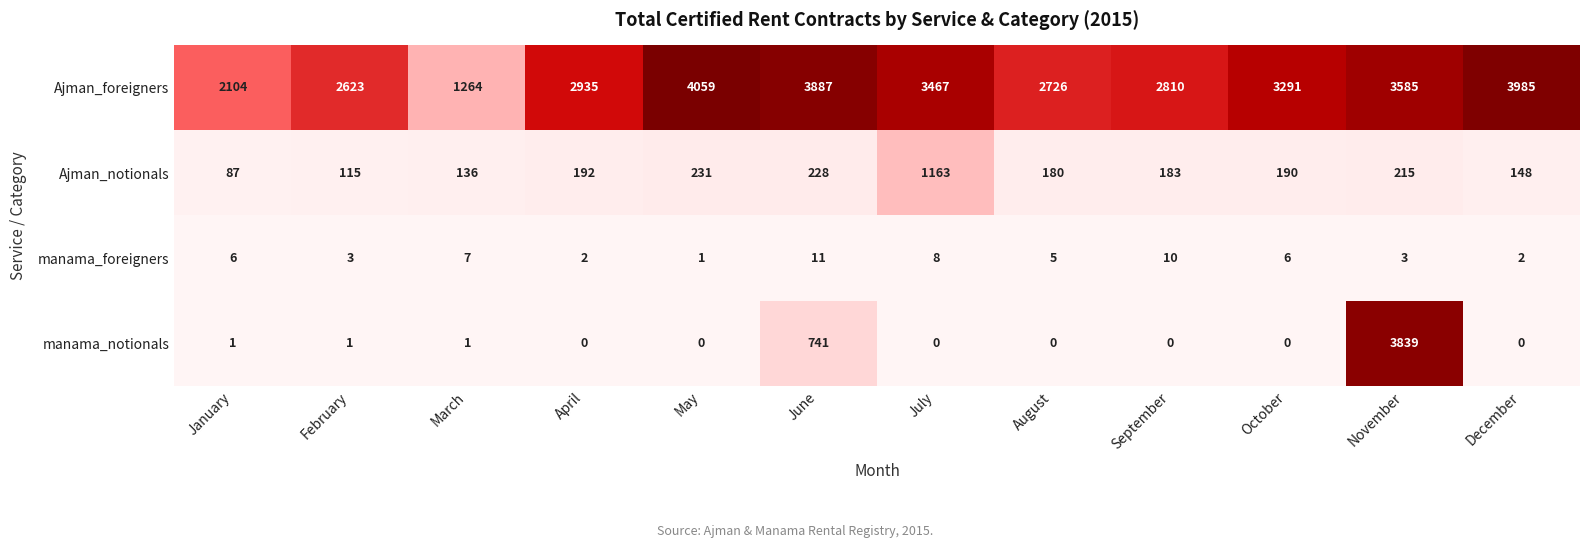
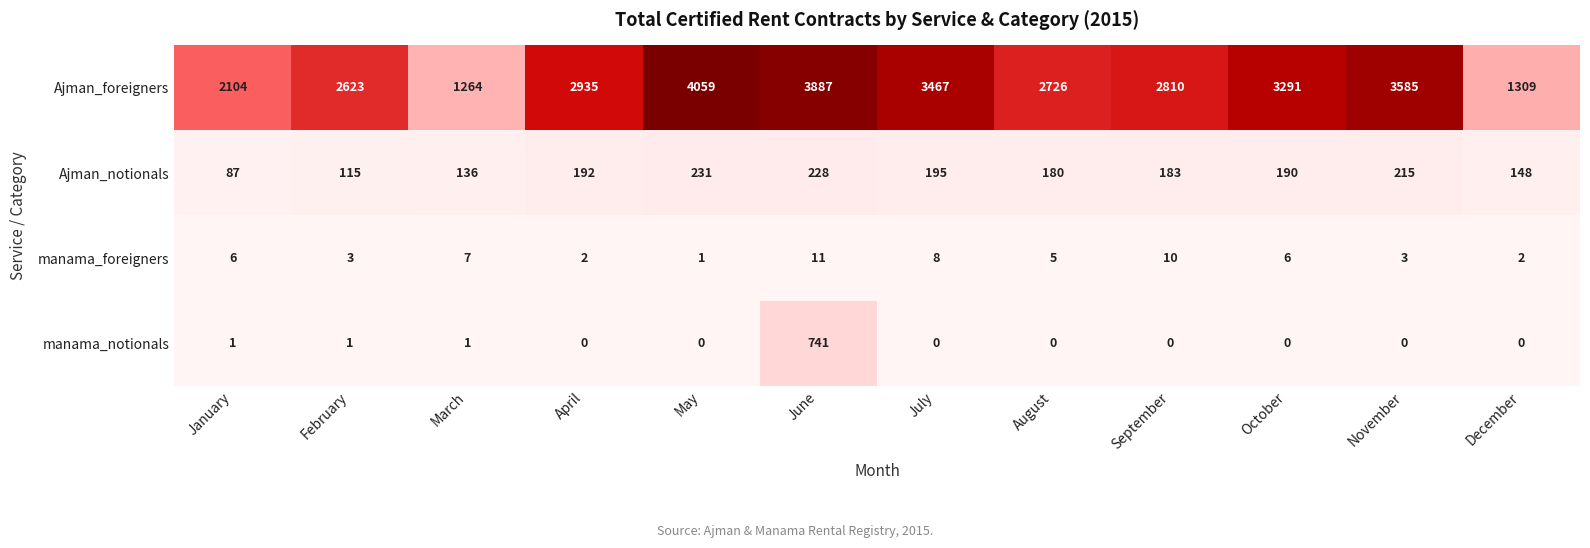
Ajman_foreigners, December: 3985 -> 1309
Ajman_notionals, July: 1163 -> 195
manama_notionals, November: 3839 -> 0
